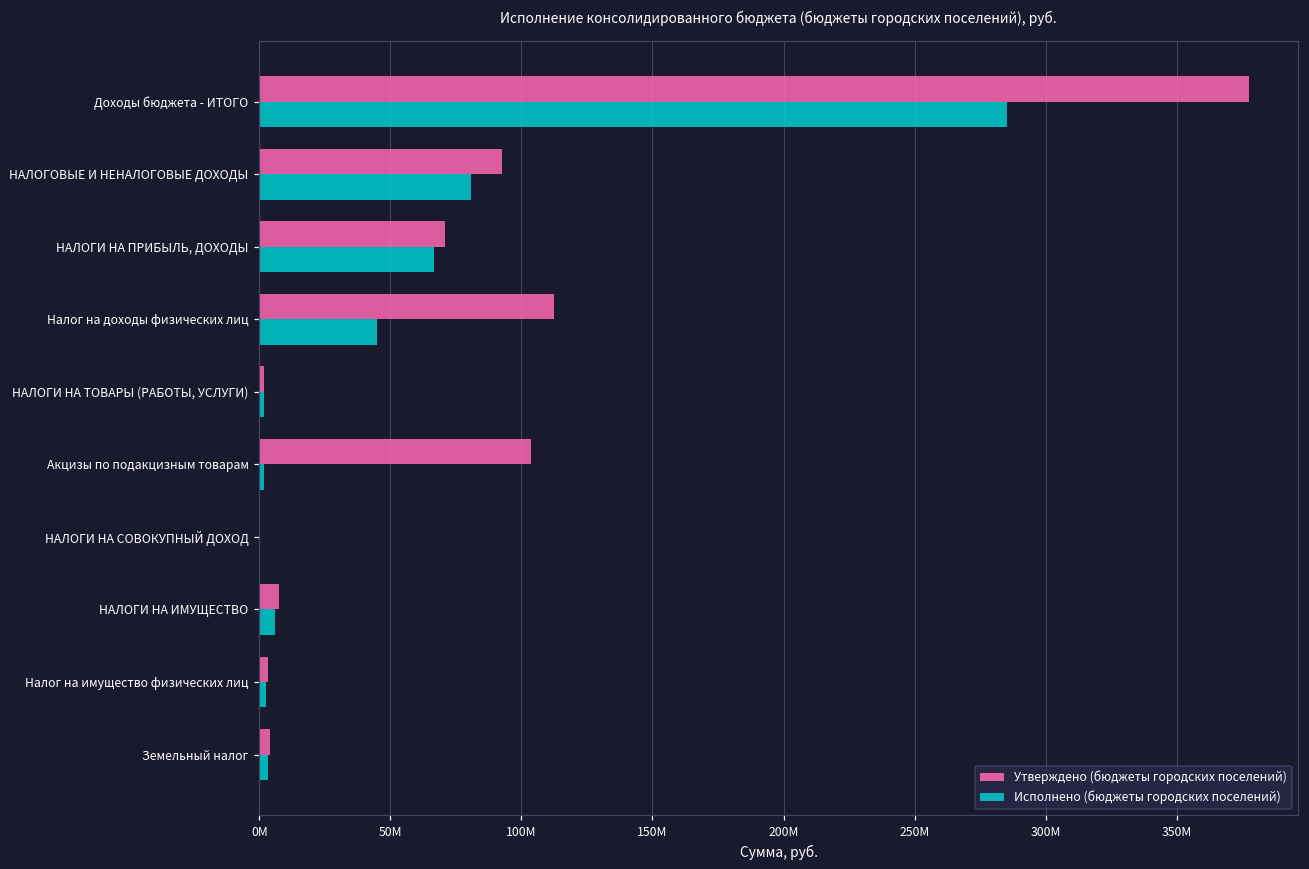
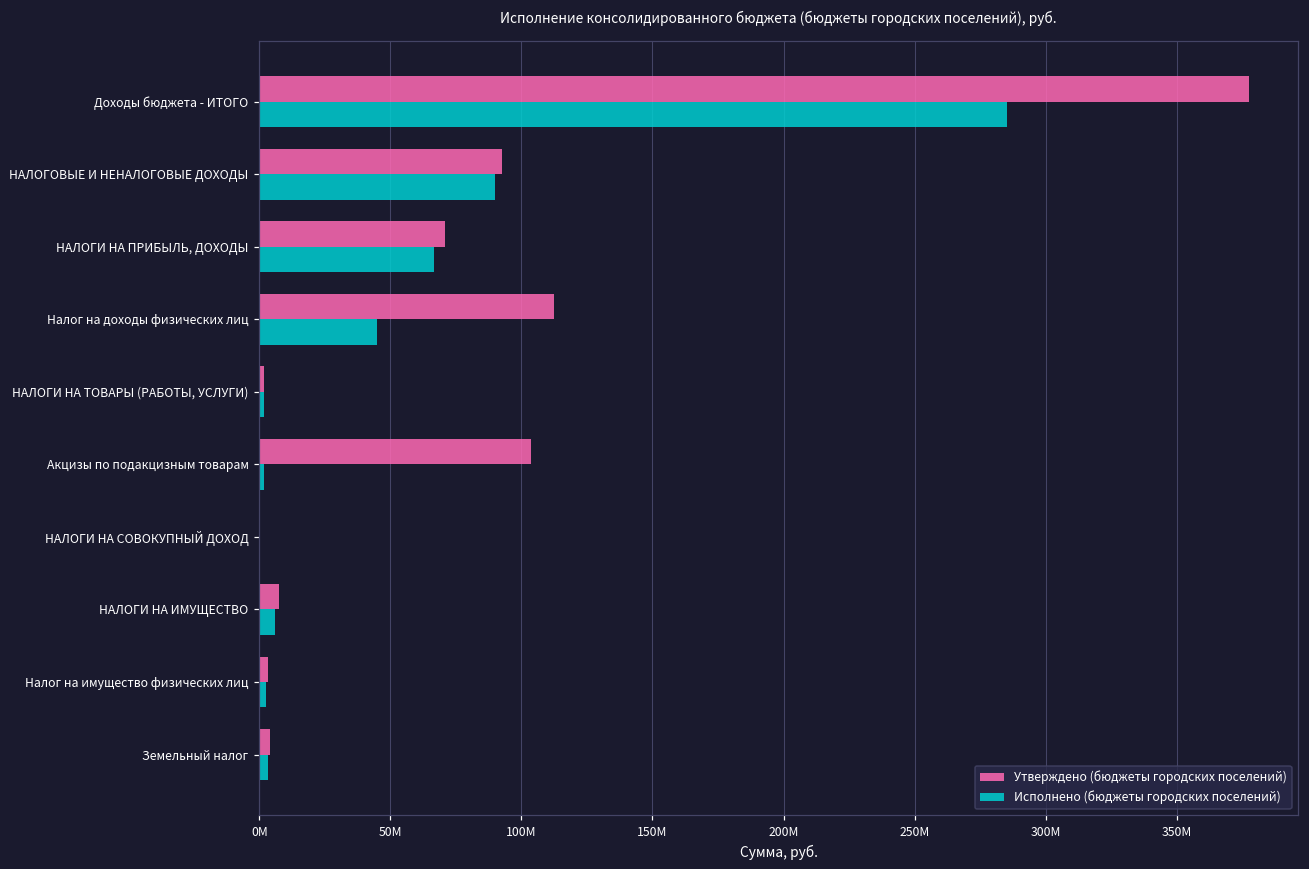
Исполнено (бюджеты городских поселений), НАЛОГОВЫЕ И НЕНАЛОГОВЫЕ ДОХОДЫ: 81000000 -> 90000000
